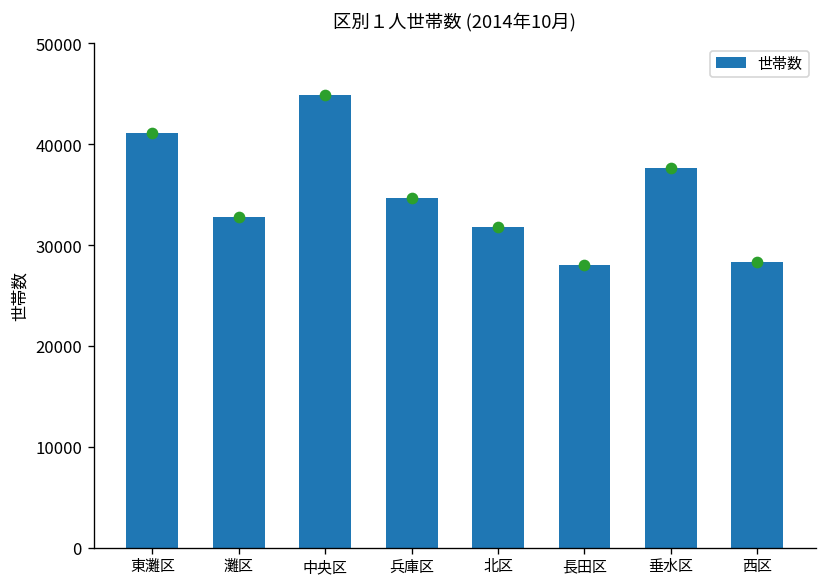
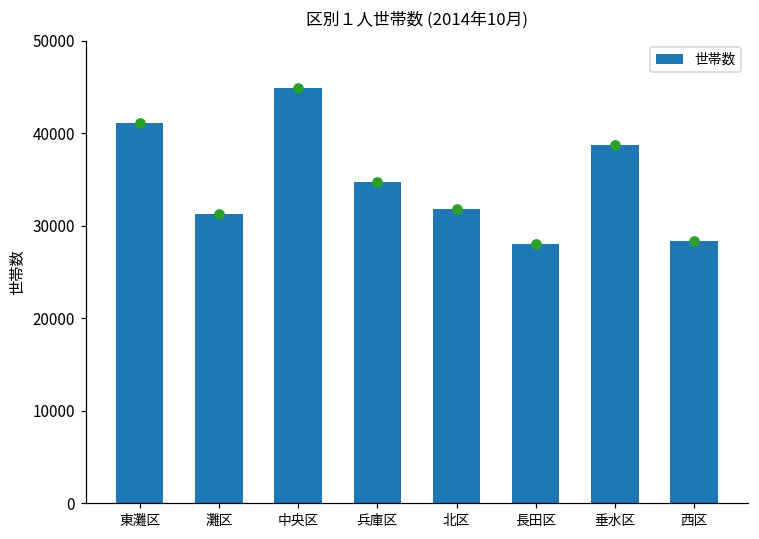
世帯数, 灘区: 33000 -> 31000
世帯数, 垂水区: 38000 -> 39000
